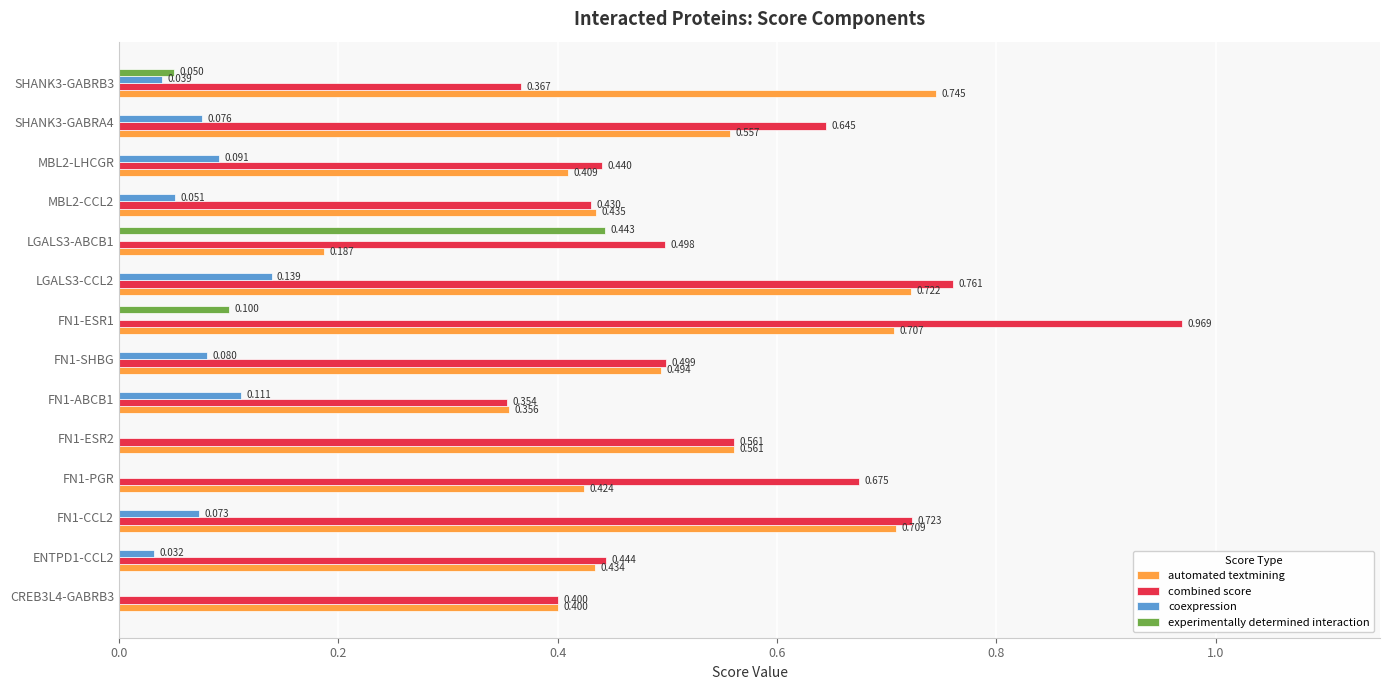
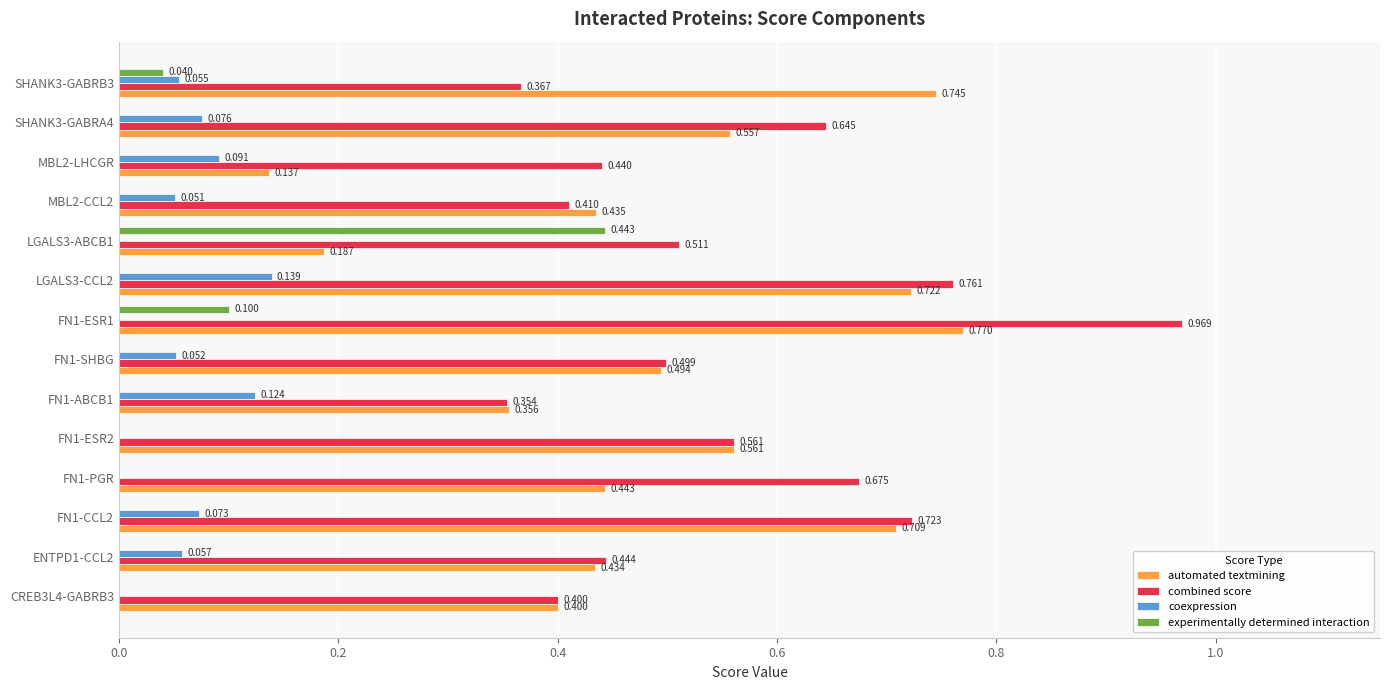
experimentally determined interaction, SHANK3-GABRB3: 0.050 -> 0.040
coexpression, SHANK3-GABRB3: 0.039 -> 0.055
automated textmining, MBL2-LHCGR: 0.409 -> 0.137
combined score, MBL2-CCL2: 0.430 -> 0.410
combined score, LGALS3-ABCB1: 0.498 -> 0.511
automated textmining, FN1-ESR1: 0.707 -> 0.770
coexpression, FN1-SHBG: 0.080 -> 0.052
coexpression, FN1-ABCB1: 0.111 -> 0.124
automated textmining, FN1-PGR: 0.424 -> 0.443
coexpression, ENTPD1-CCL2: 0.032 -> 0.057
